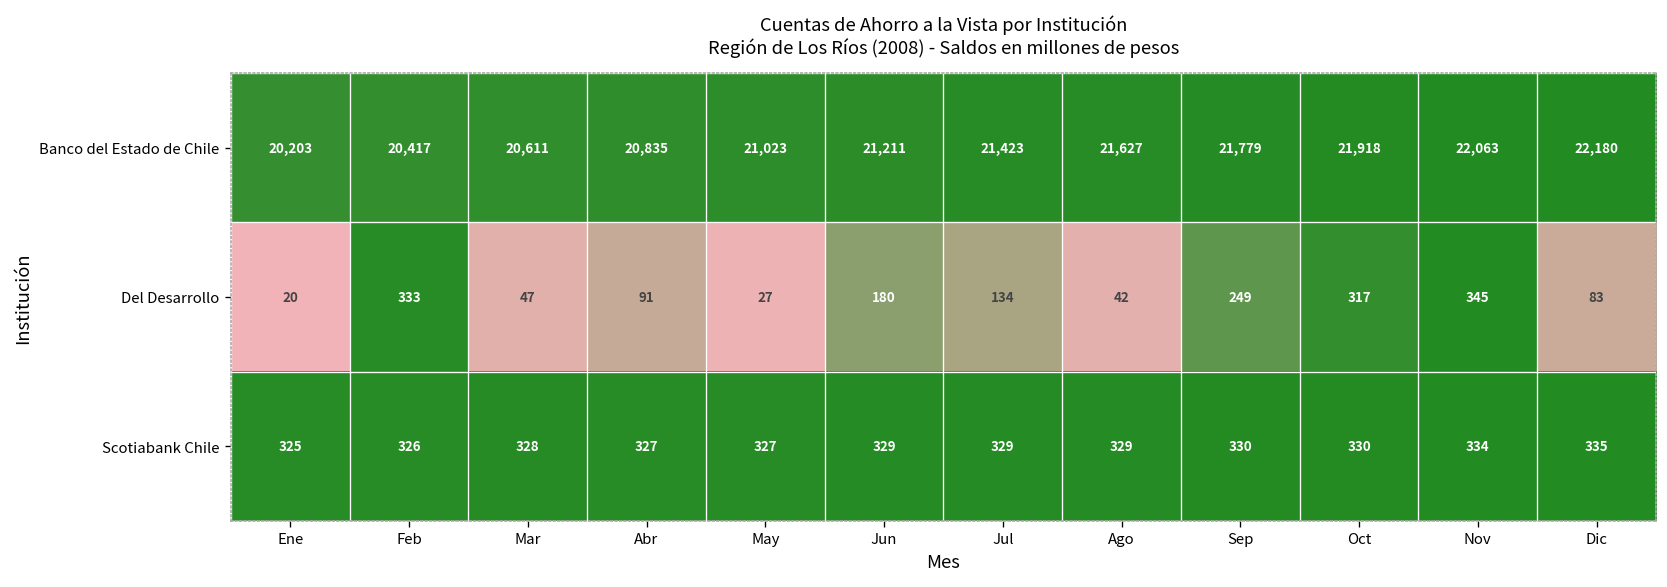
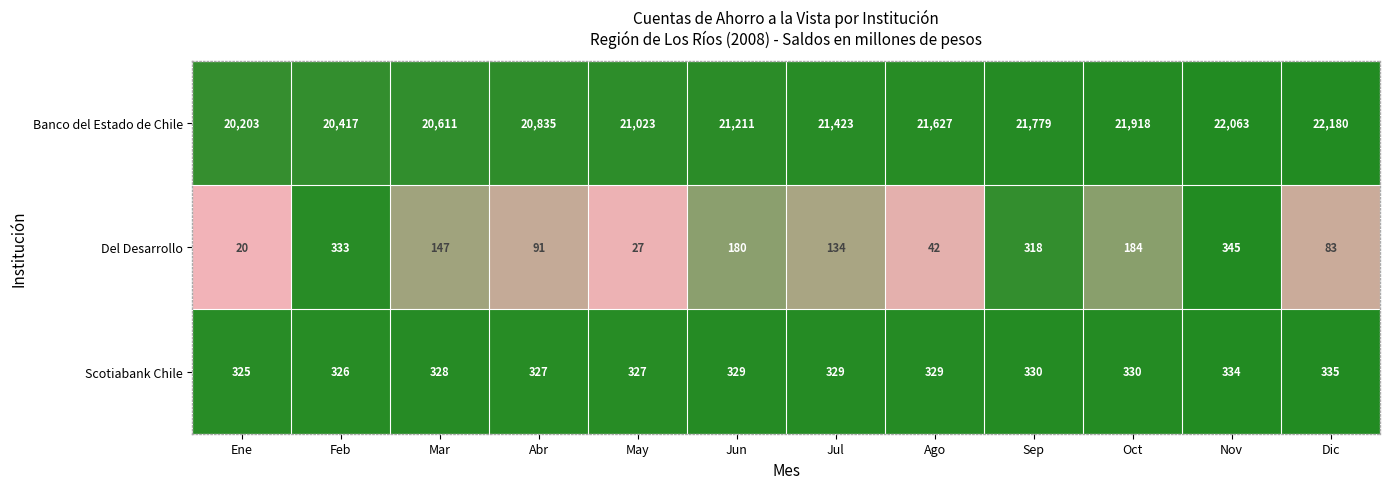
Del Desarrollo, Mar: 47 -> 147
Del Desarrollo, Sep: 249 -> 318
Del Desarrollo, Oct: 317 -> 184
